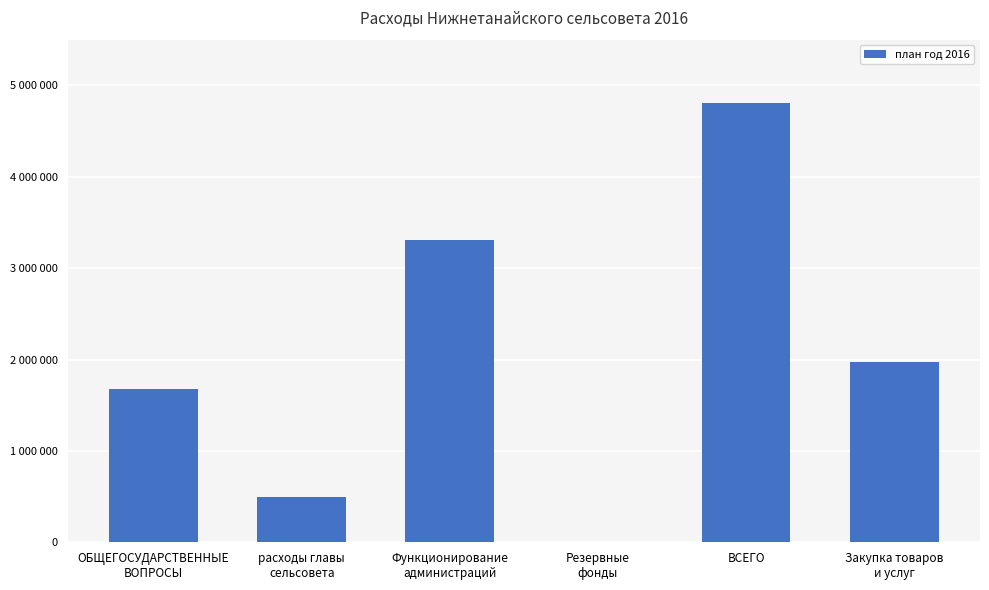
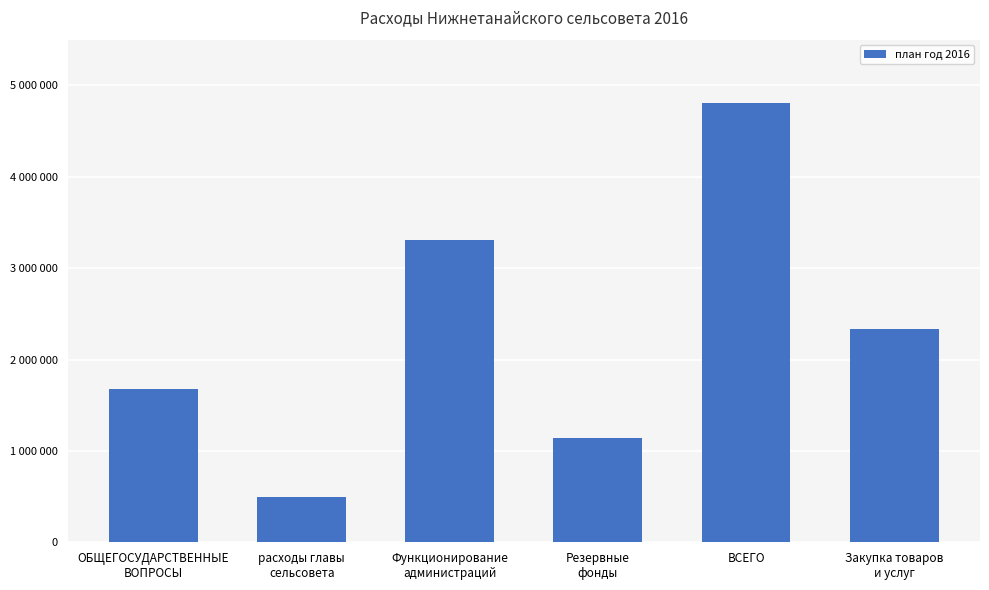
Резервные фонды: 0 -> 1100000
Закупка товаров и услуг: 2000000 -> 2300000
